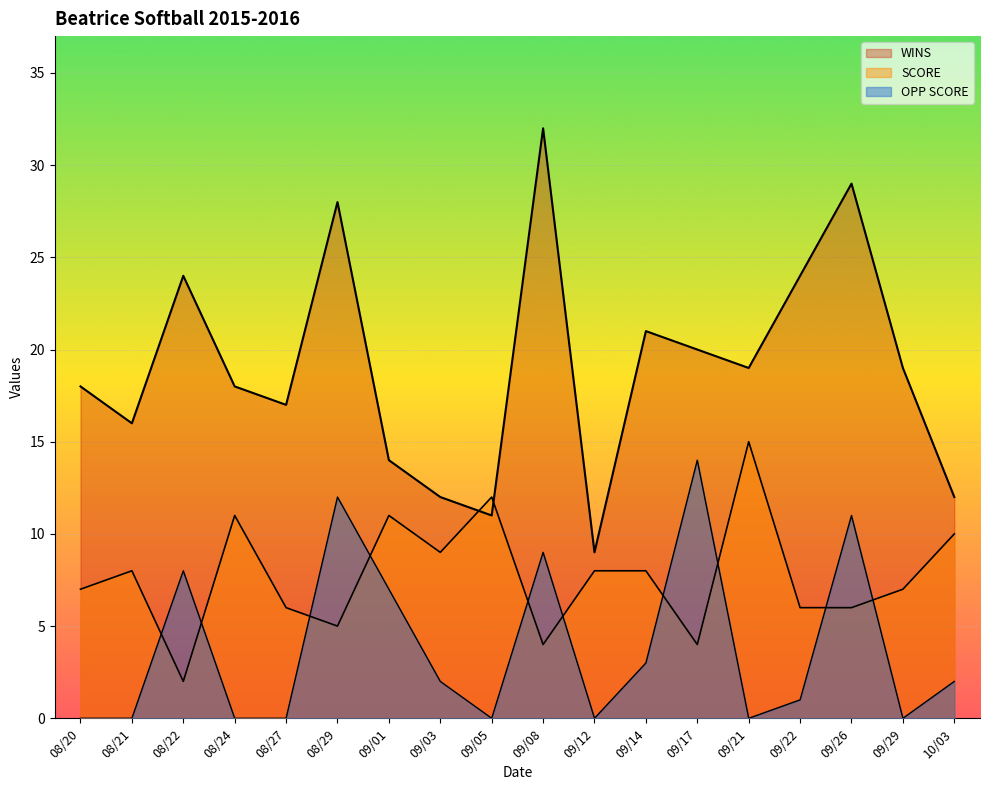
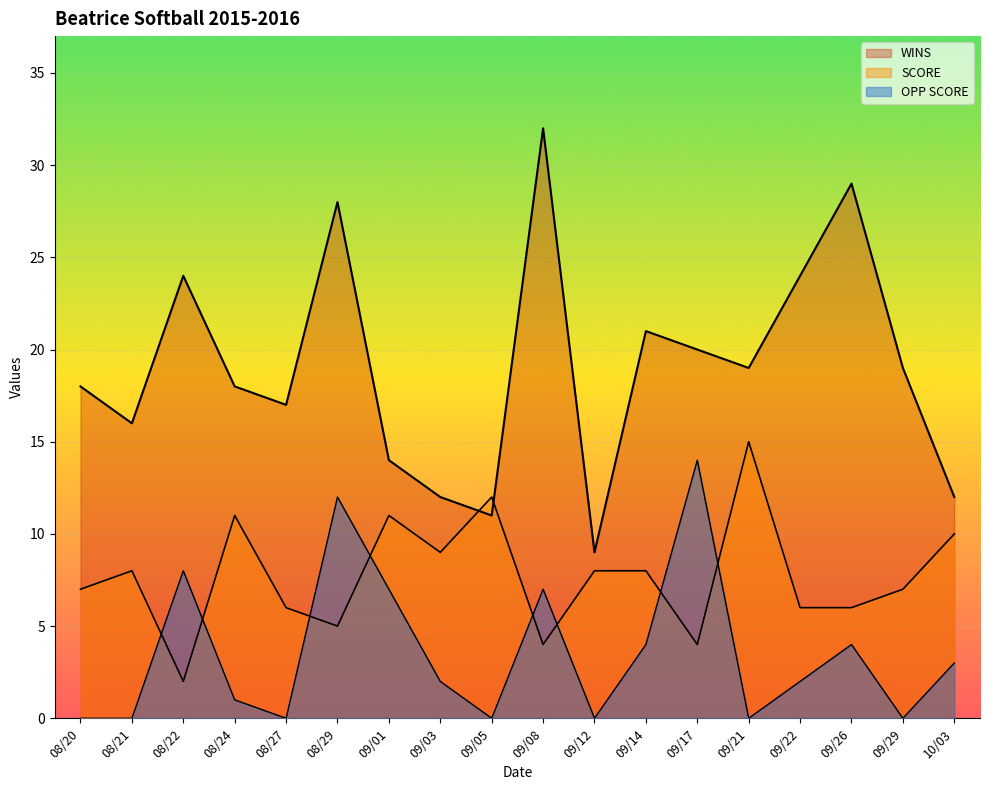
OPP SCORE, 08/24: 0 -> 1
OPP SCORE, 09/08: 9 -> 7
OPP SCORE, 09/14: 3 -> 4
OPP SCORE, 09/22: 1 -> 2
OPP SCORE, 09/26: 11 -> 4
OPP SCORE, 10/03: 2 -> 3
